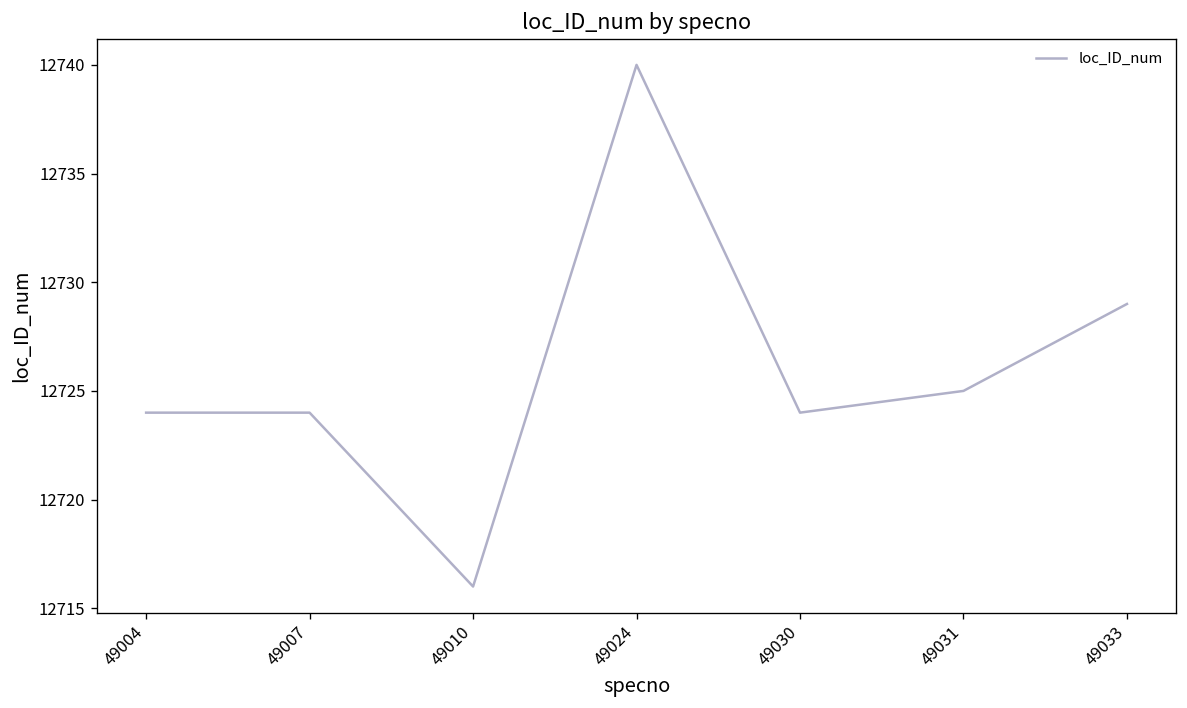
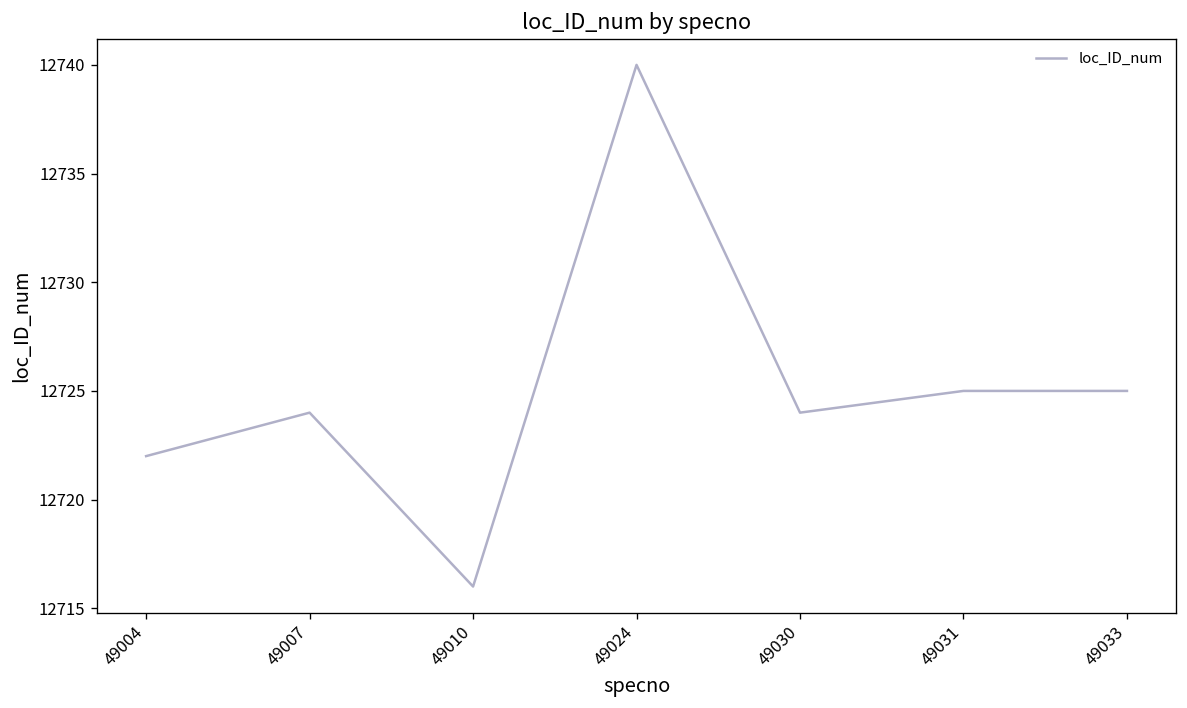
49004: 12724 -> 12722
49033: 12729 -> 12725
